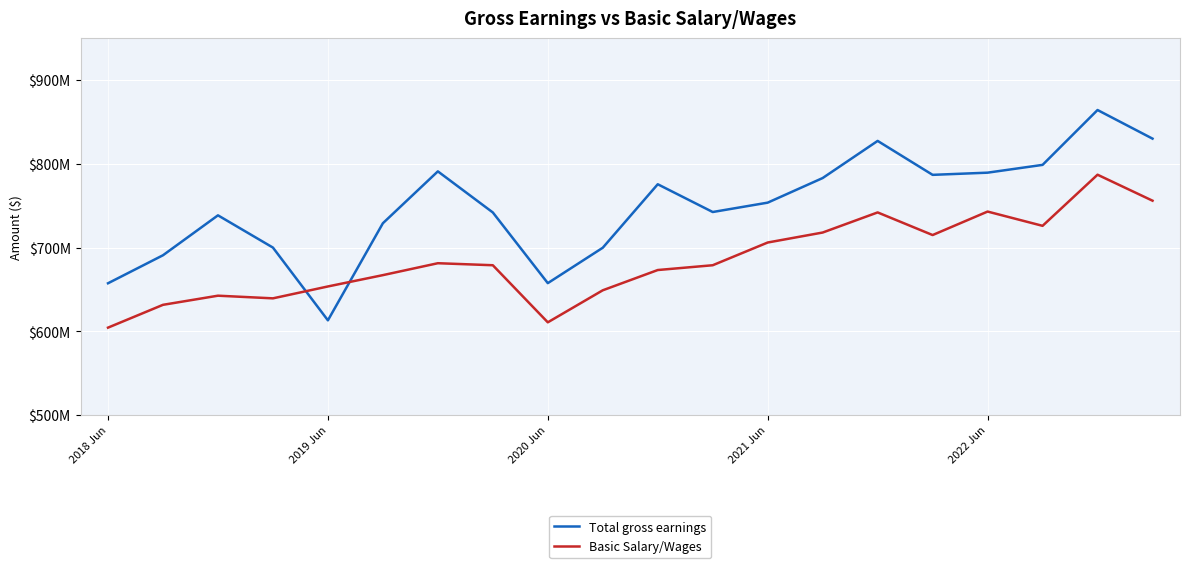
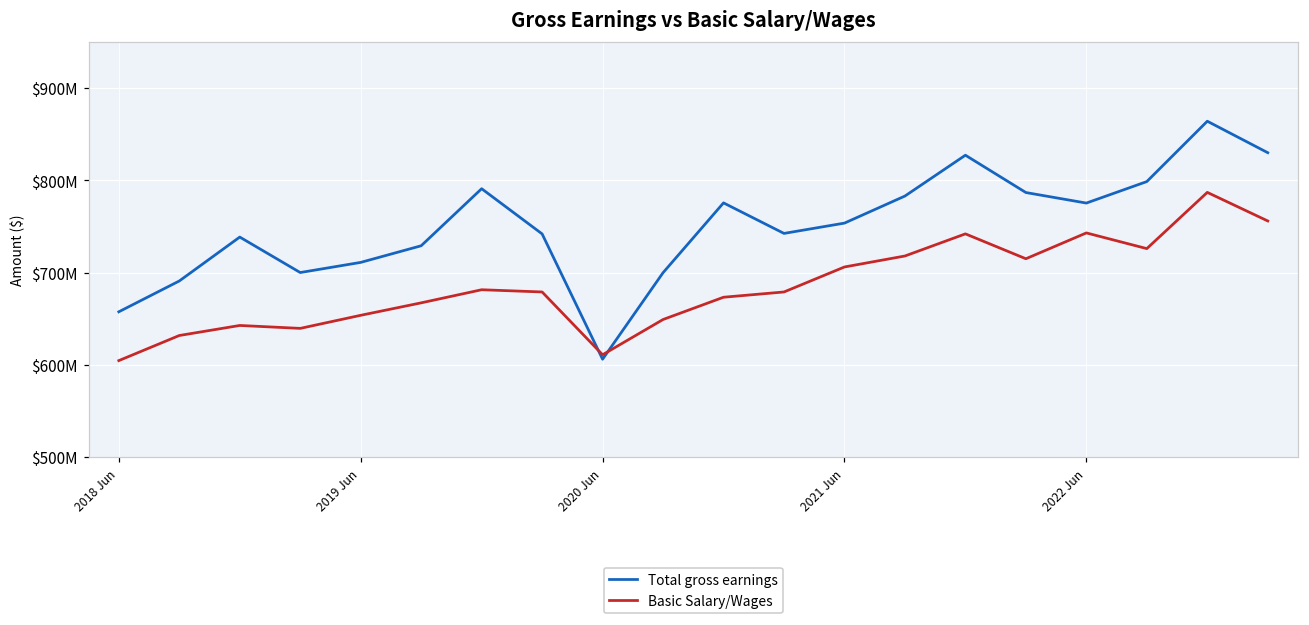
Total gross earnings, 2019 Jun: $610000000 -> $710000000
Total gross earnings, 2020 Jun: $660000000 -> $610000000
Total gross earnings, 2022 Jun: $790000000 -> $780000000
